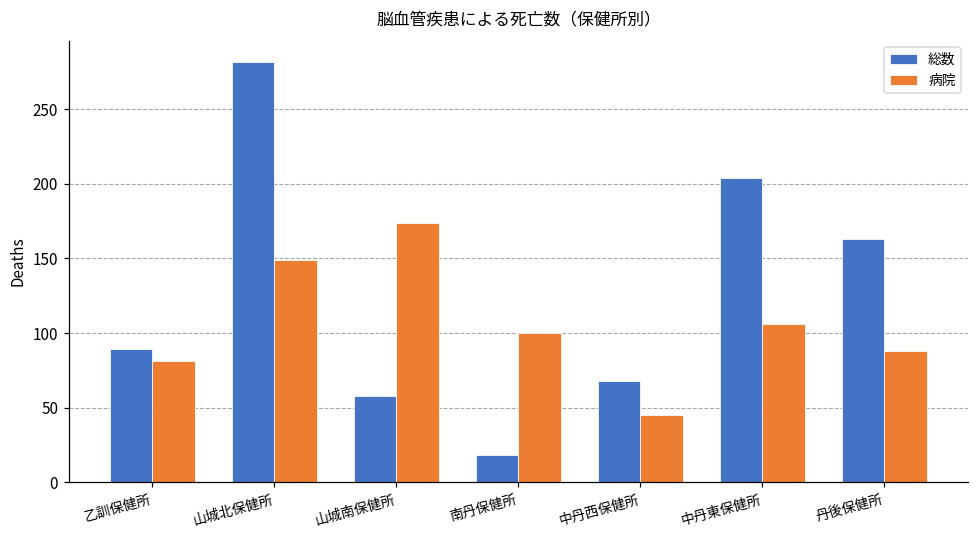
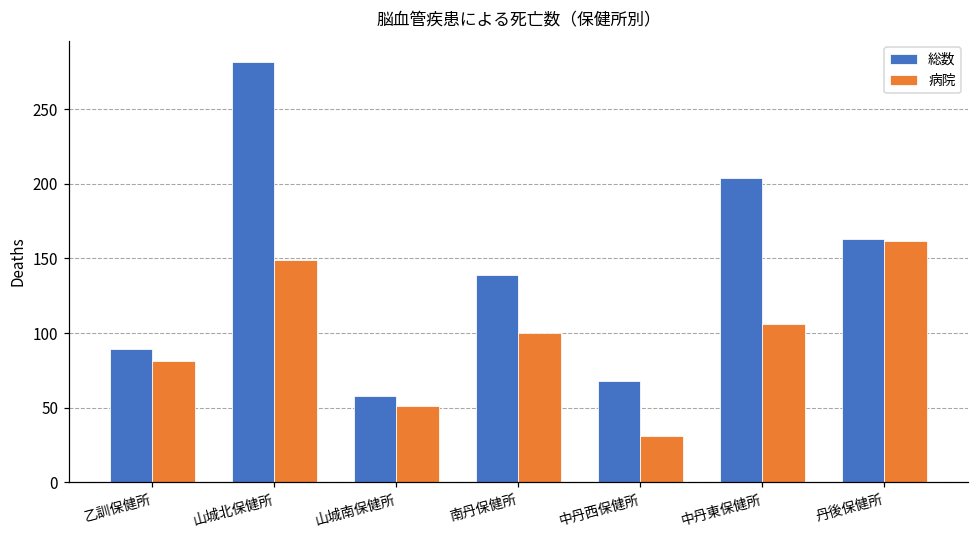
病院, 山城南保健所: 174 -> 51
総数, 南丹保健所: 18 -> 139
病院, 中丹西保健所: 45 -> 31
病院, 丹後保健所: 88 -> 162
